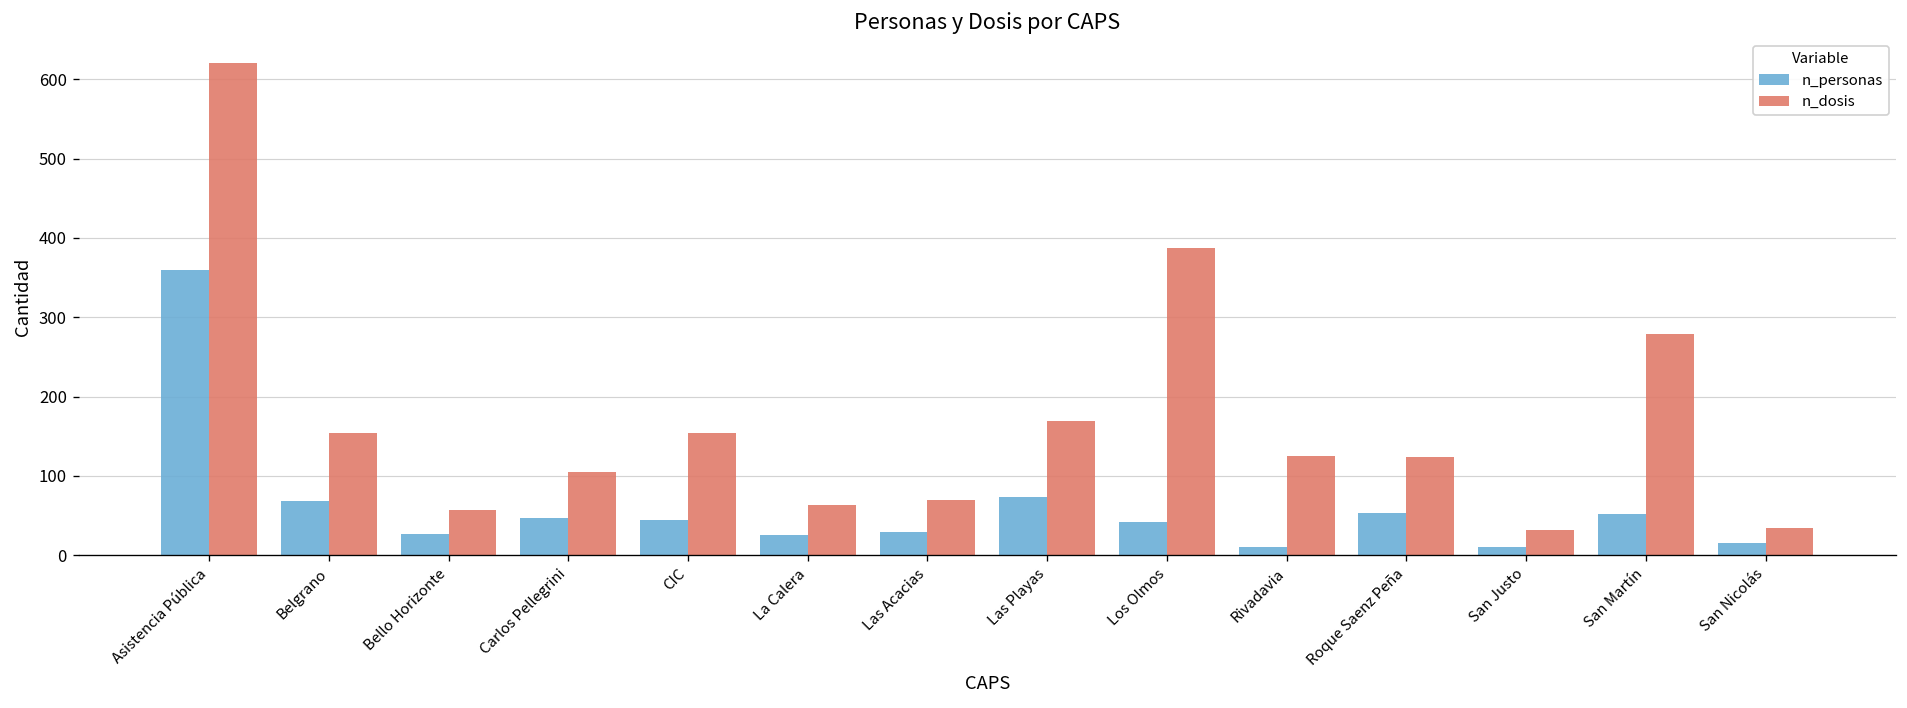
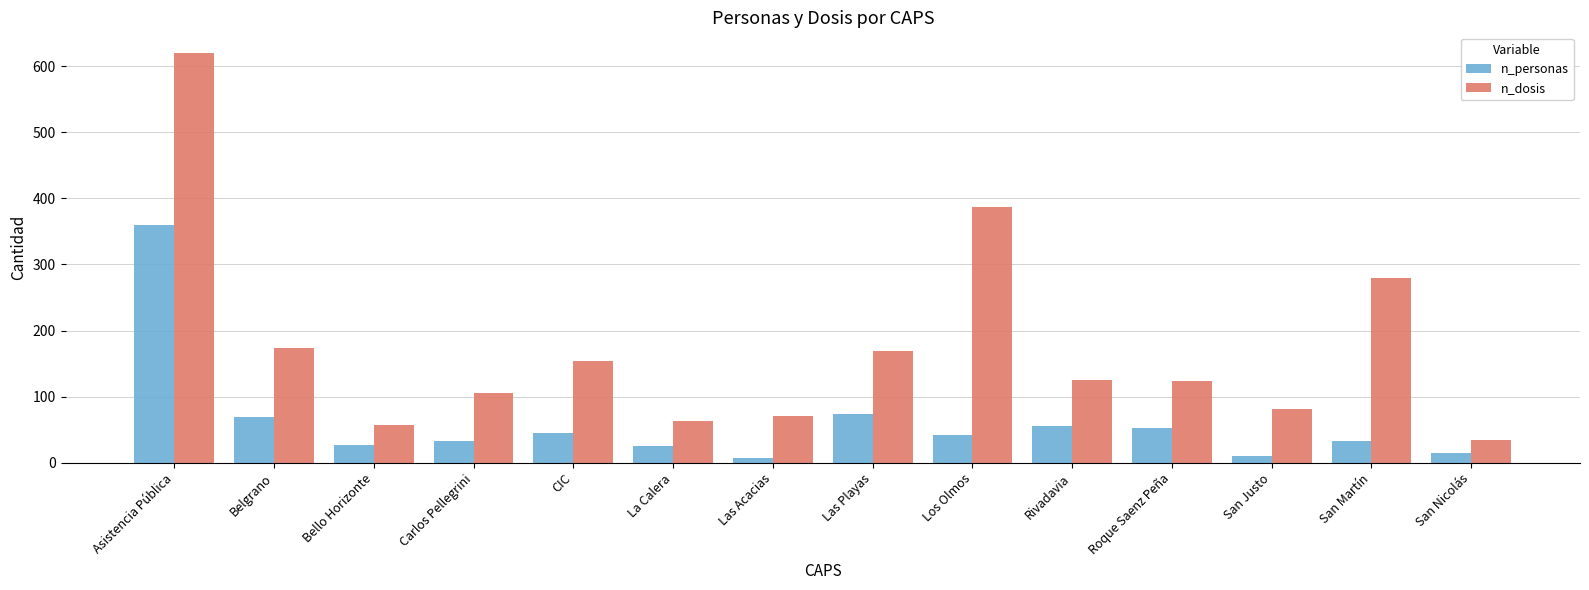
n_dosis, Belgrano: 150 -> 170
n_personas, Carlos Pellegrini: 50 -> 30
n_personas, Las Acacias: 30 -> 10
n_personas, Rivadavia: 10 -> 60
n_dosis, San Justo: 30 -> 80
n_personas, San Martín: 50 -> 30
